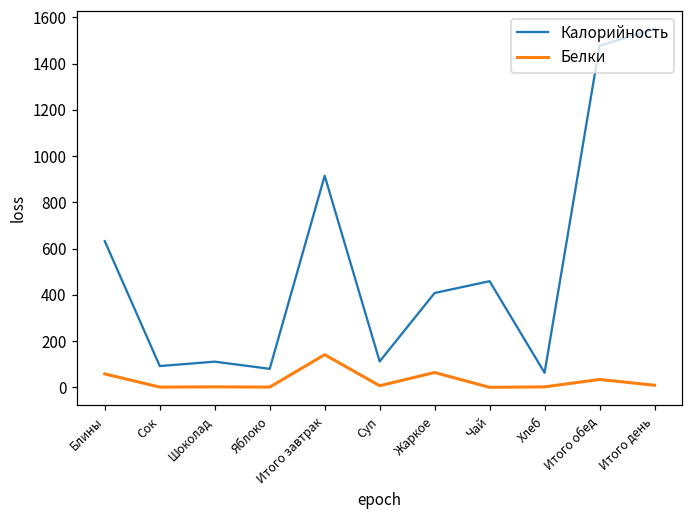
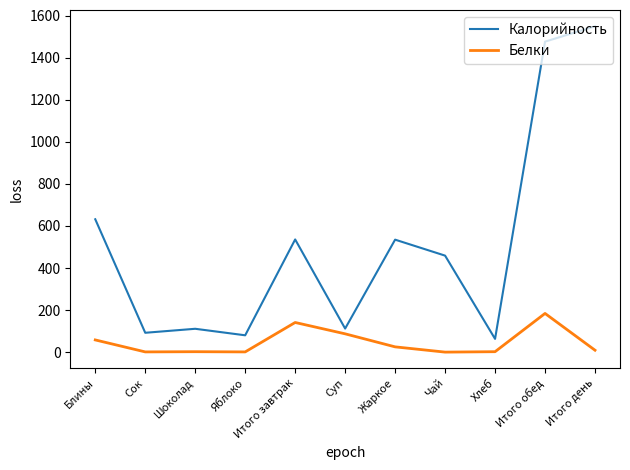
Калорийность, Итого завтрак: 920 -> 540
Белки, Суп: 10 -> 90
Калорийность, Жаркое: 410 -> 540
Белки, Жаркое: 60 -> 30
Белки, Итого обед: 30 -> 180
